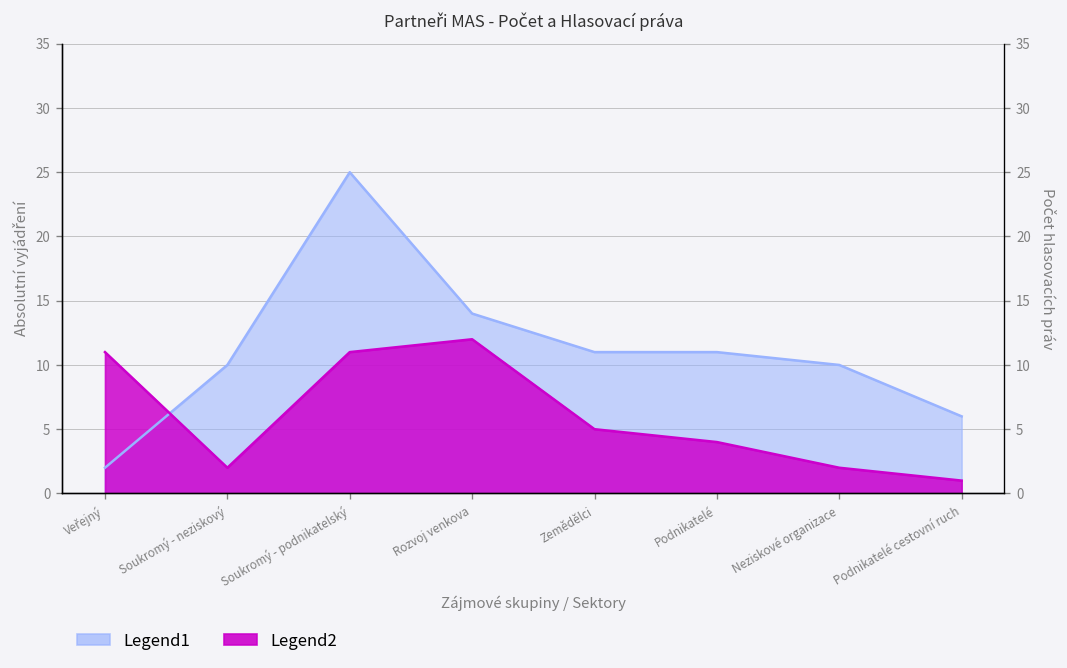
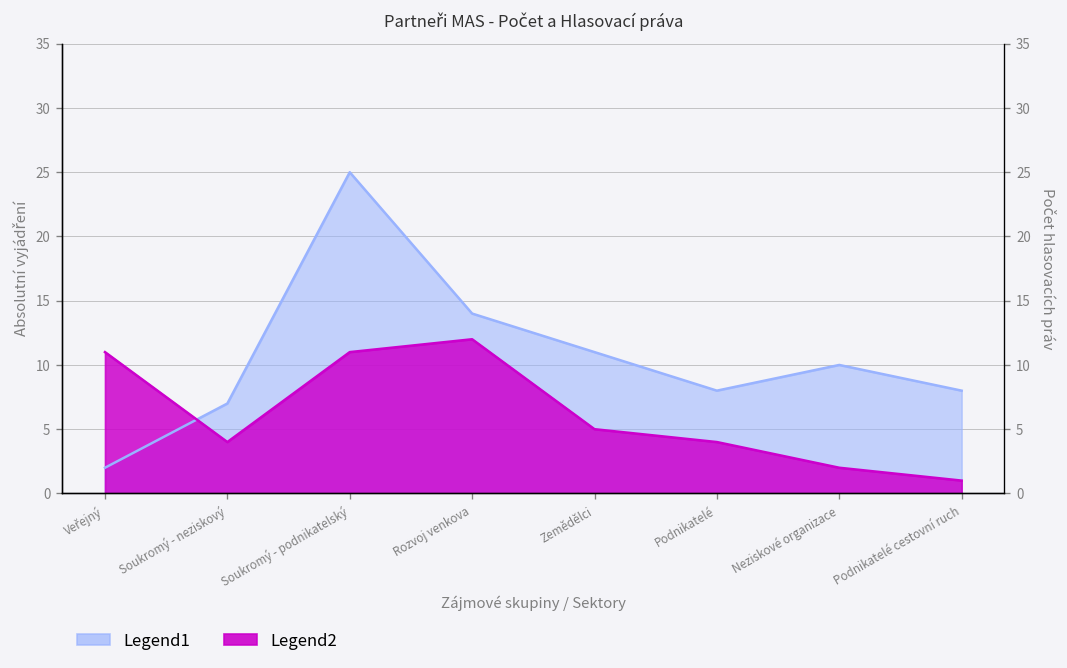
Legend1, Soukromý - neziskový: 10 -> 7
Legend2, Soukromý - neziskový: 2 -> 4
Legend1, Podnikatelé: 11 -> 8
Legend1, Podnikatelé cestovní ruch: 6 -> 8
